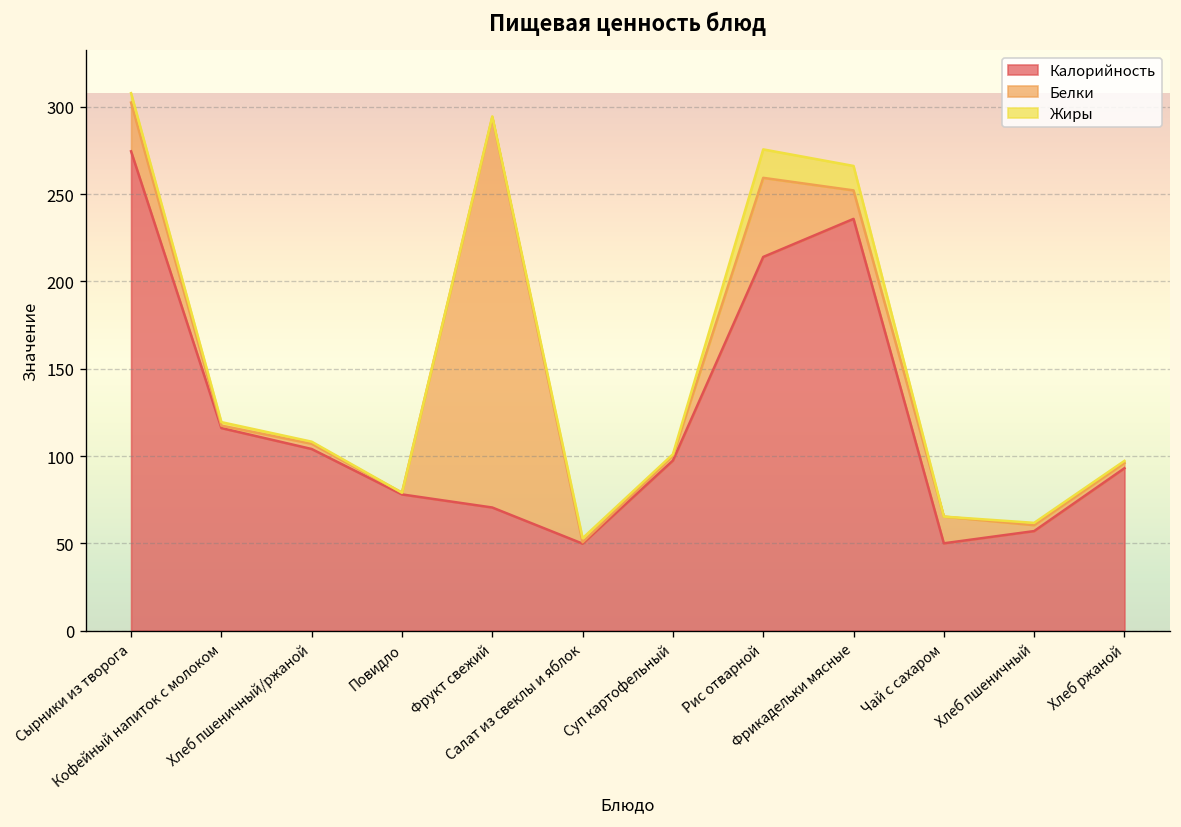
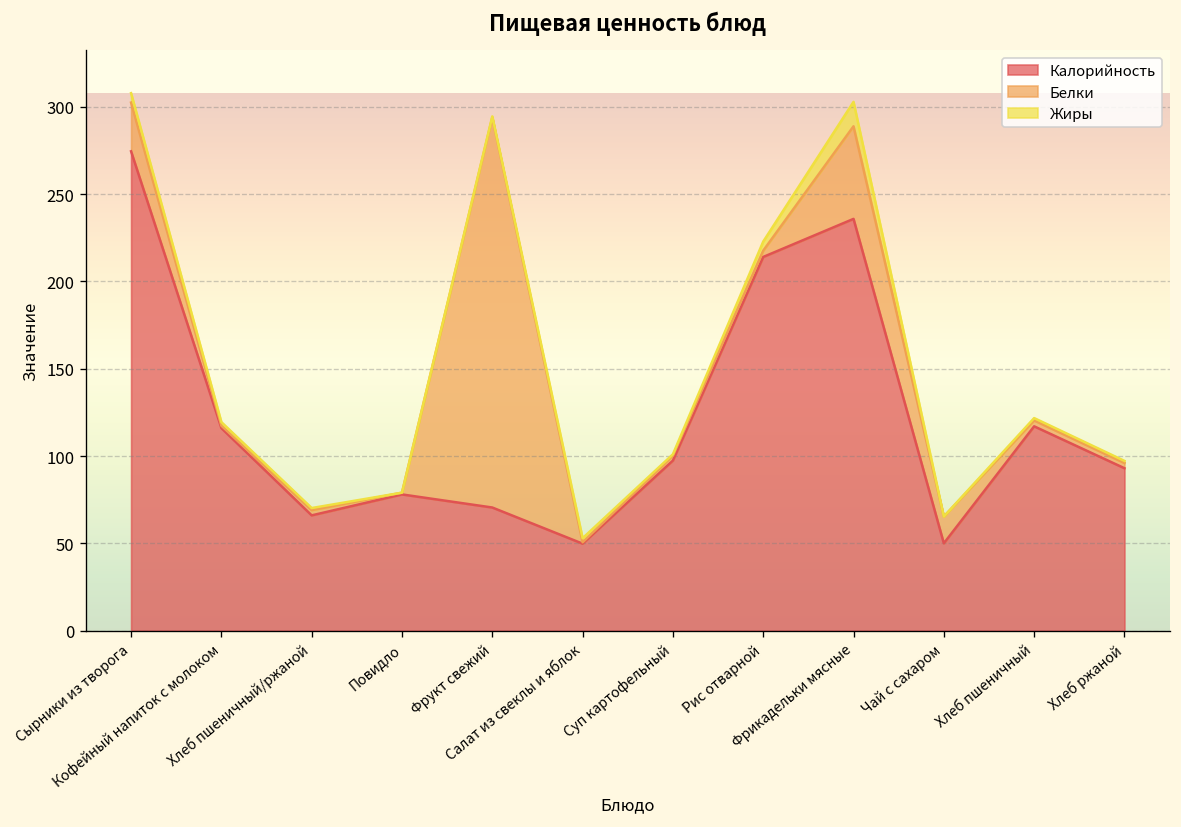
Калорийность, Хлеб пшеничный/ржаной: 104 -> 66
Белки, Рис отварной: 45 -> 4
Жиры, Рис отварной: 16 -> 5
Белки, Фрикадельки мясные: 16 -> 53
Калорийность, Хлеб пшеничный: 57 -> 117
